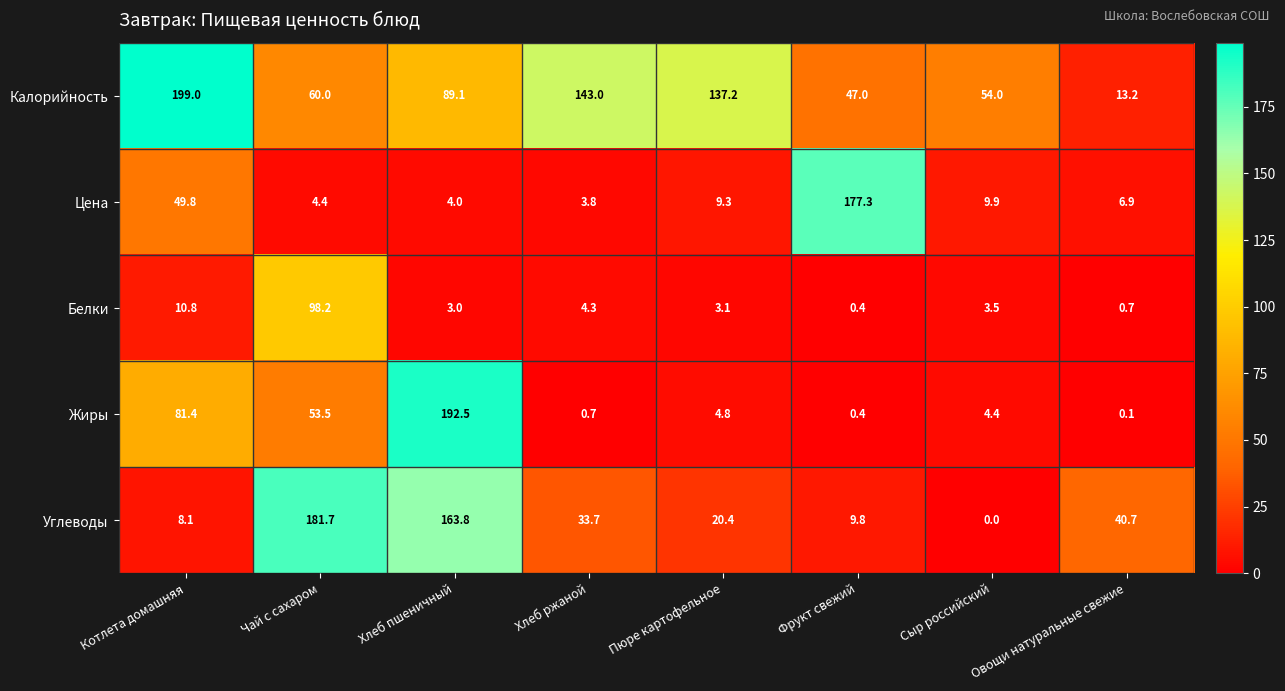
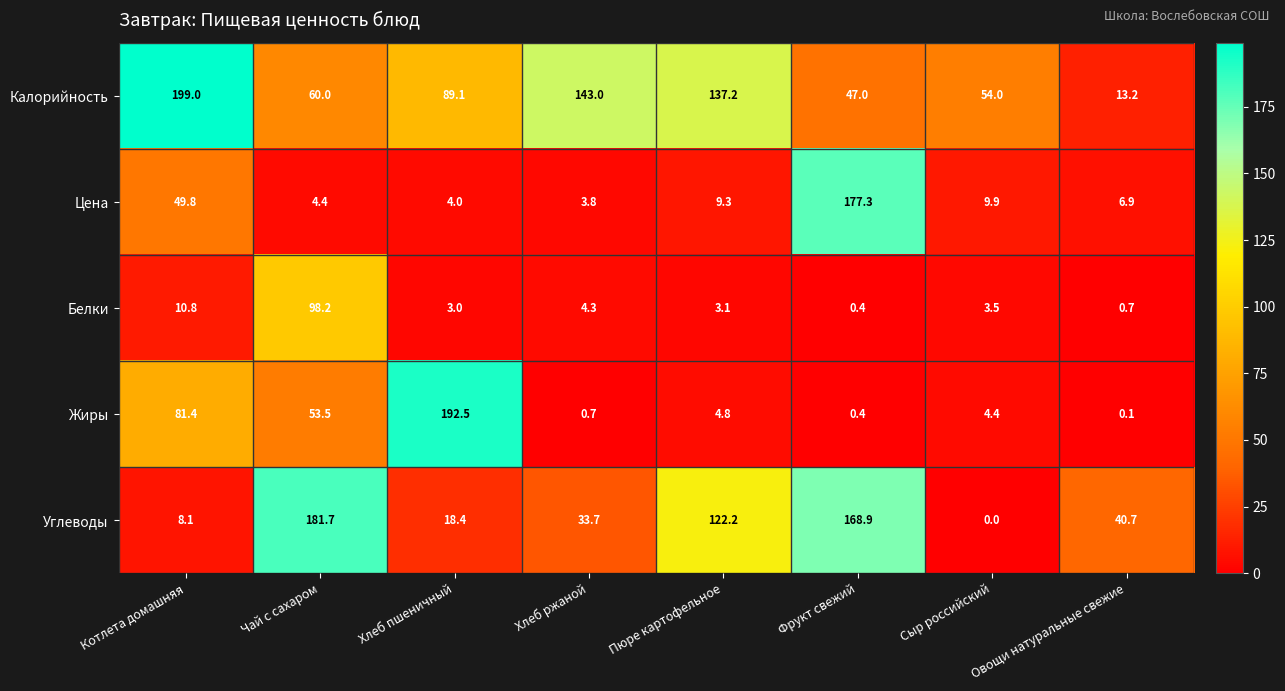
Углеводы, Хлеб пшеничный: 163.8 -> 18.4
Углеводы, Пюре картофельное: 20.4 -> 122.2
Углеводы, Фрукт свежий: 9.8 -> 168.9
